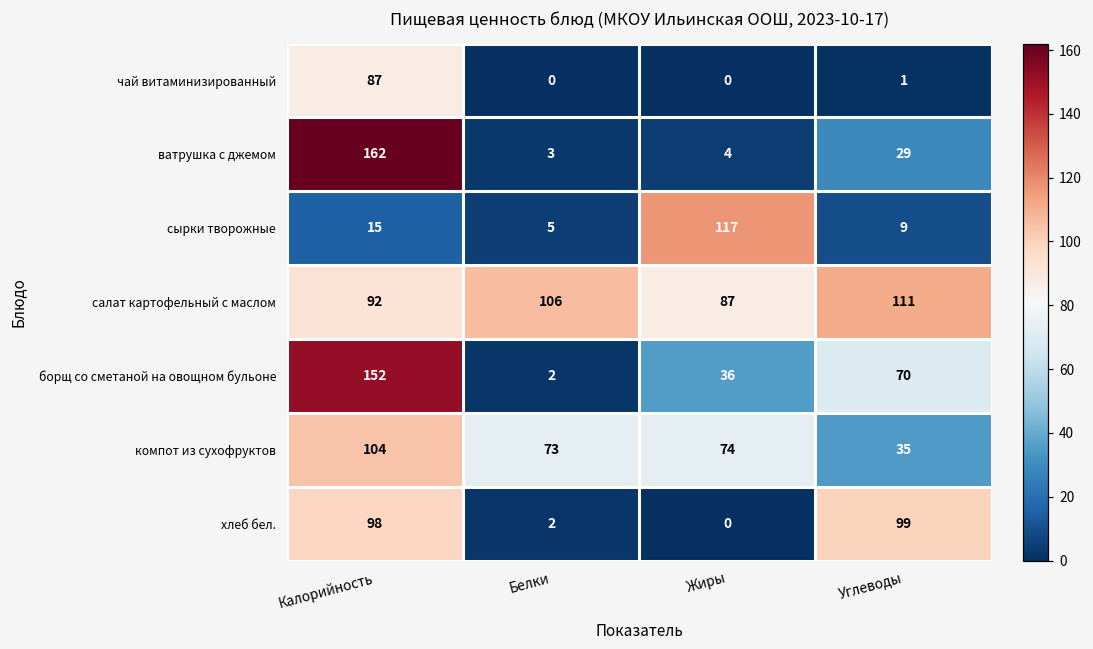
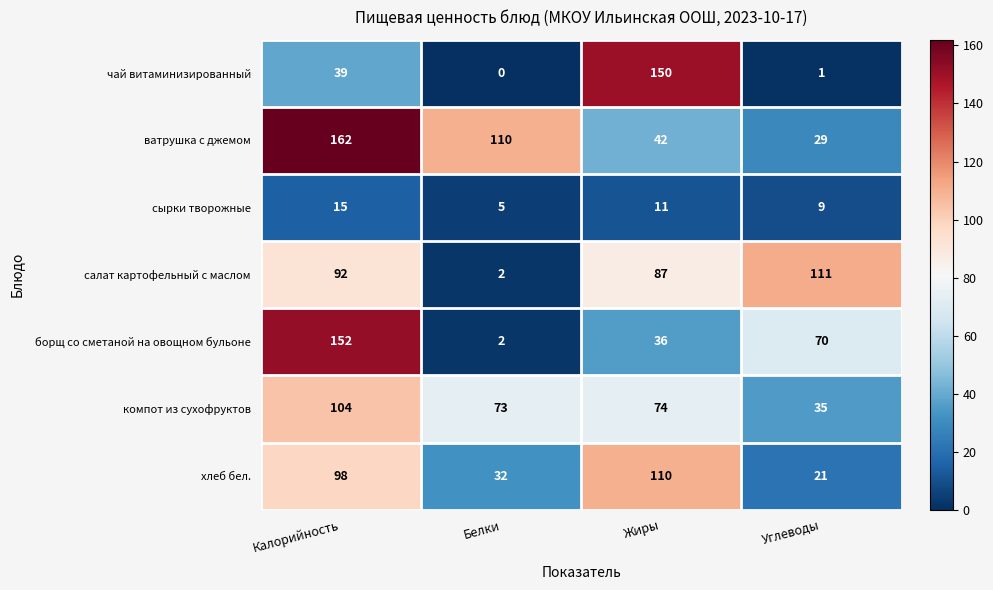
чай витаминизированный, Калорийность: 87 -> 39
чай витаминизированный, Жиры: 0 -> 150
ватрушка с джемом, Белки: 3 -> 110
ватрушка с джемом, Жиры: 4 -> 42
сырки творожные, Жиры: 117 -> 11
салат картофельный с маслом, Белки: 106 -> 2
хлеб бел., Белки: 2 -> 32
хлеб бел., Жиры: 0 -> 110
хлеб бел., Углеводы: 99 -> 21
